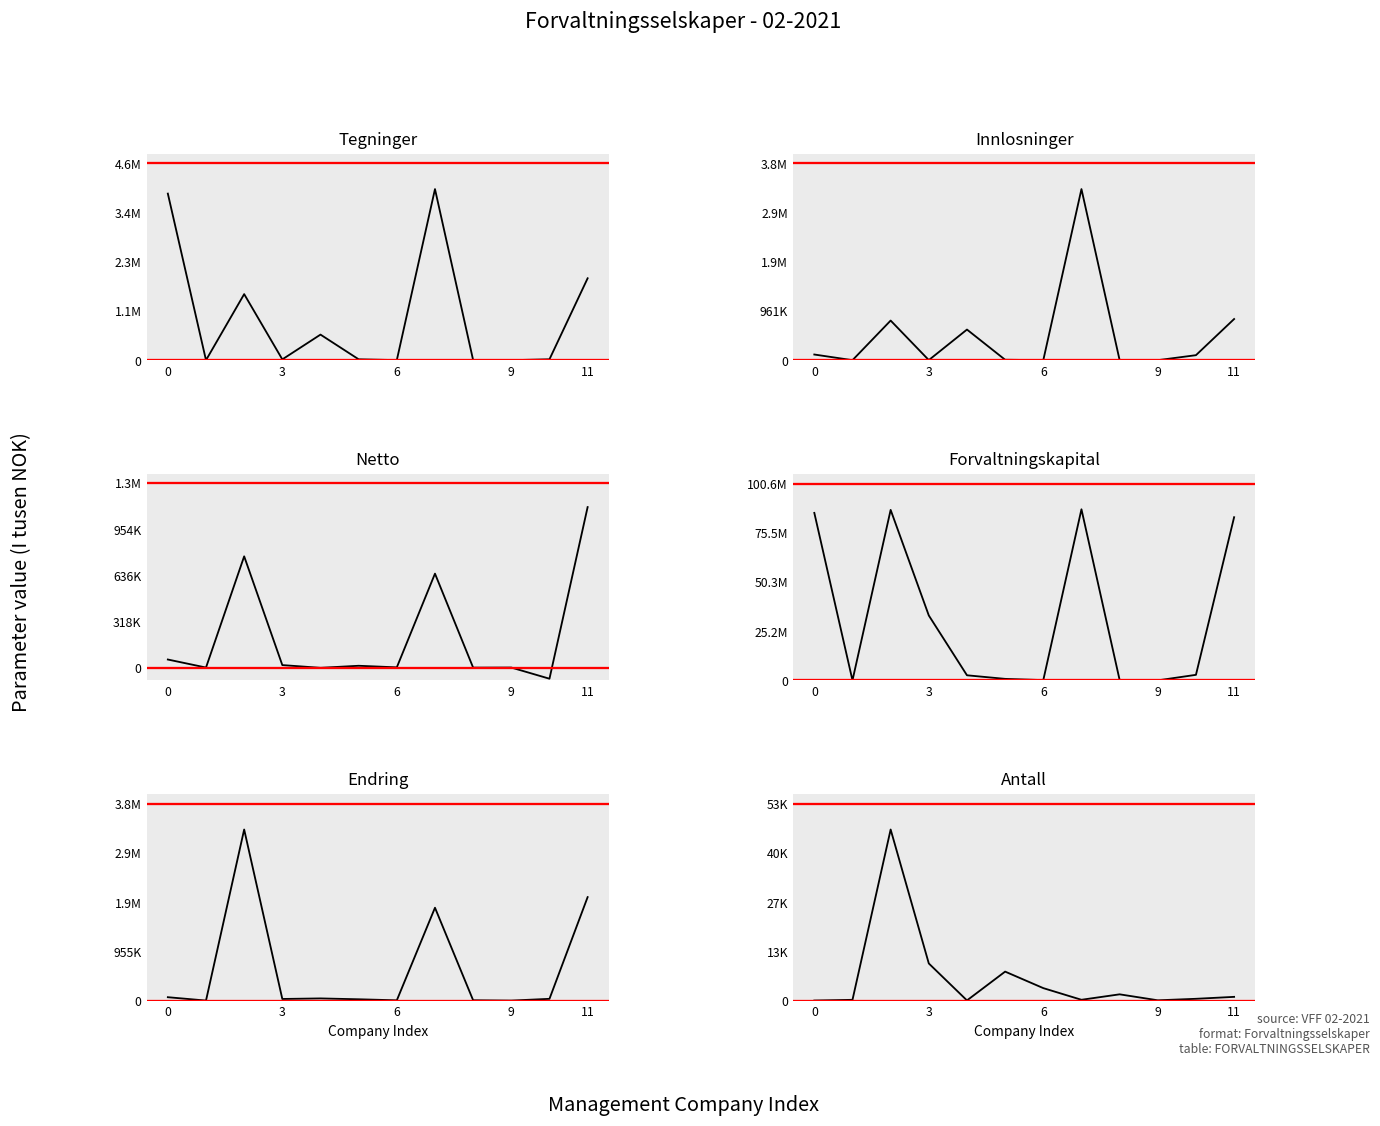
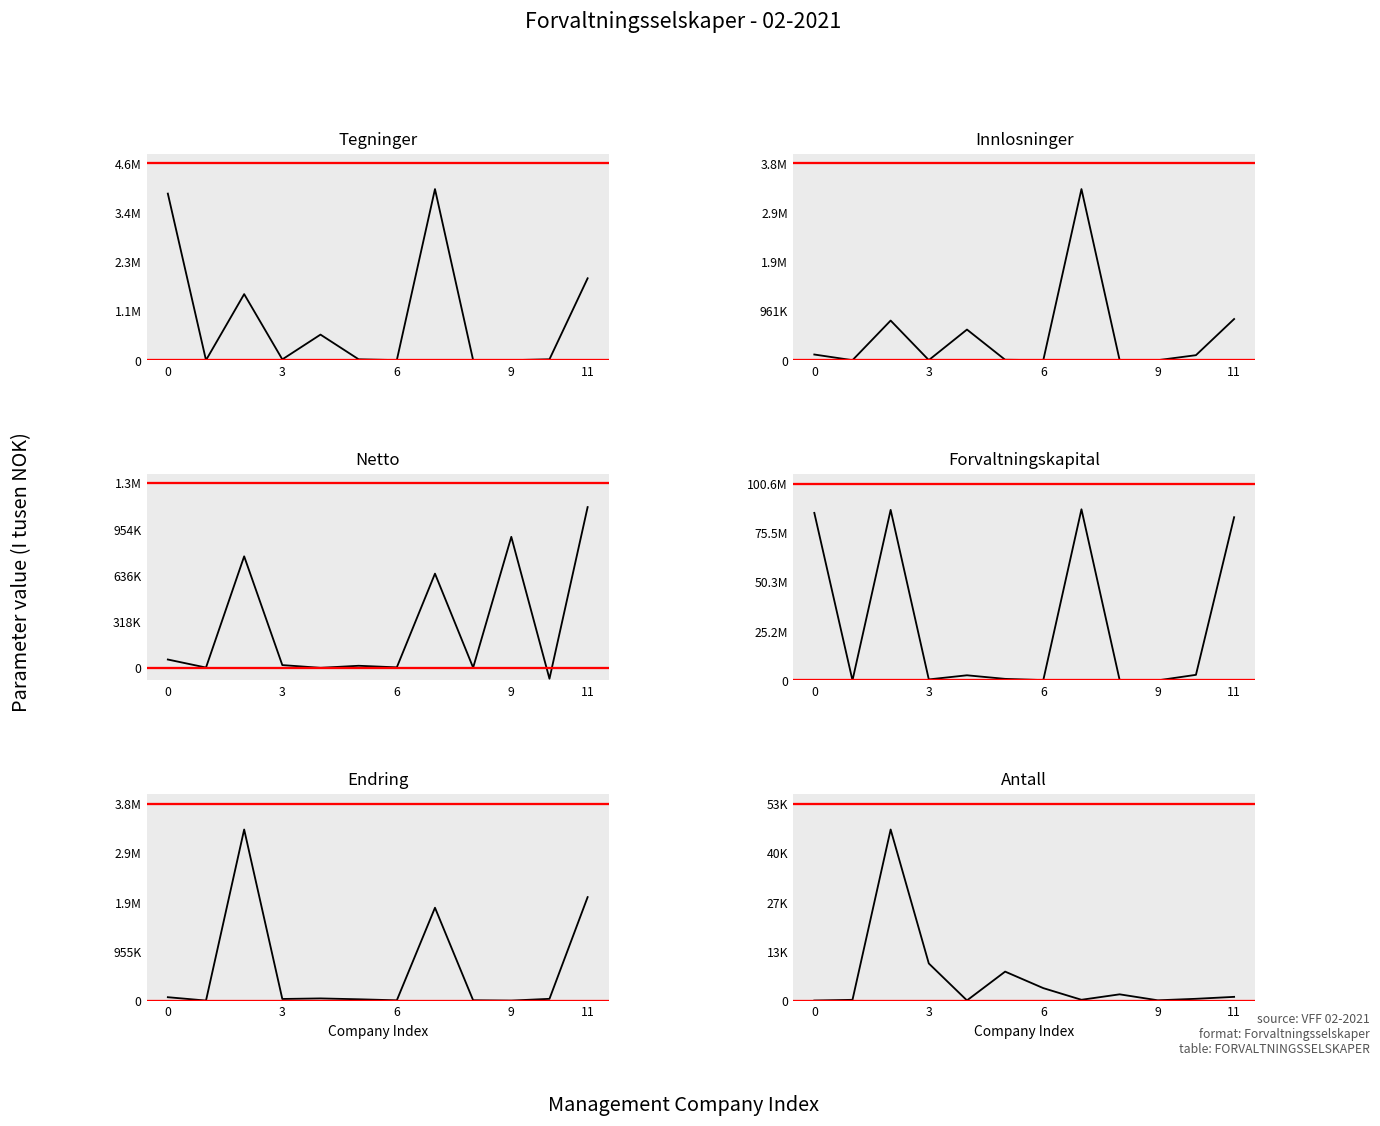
Netto, 9: 0 -> 900000
Forvaltningskapital, 3: 33000000 -> 0
